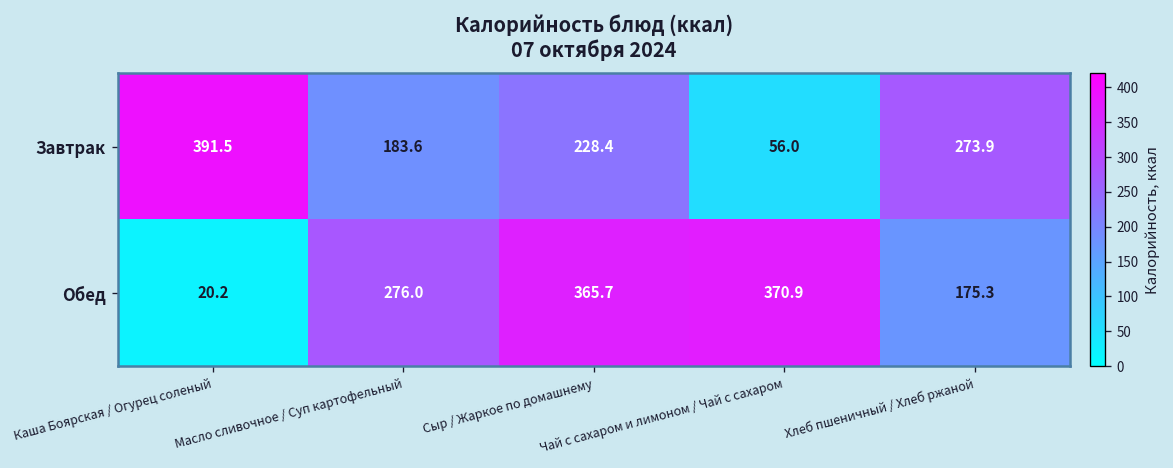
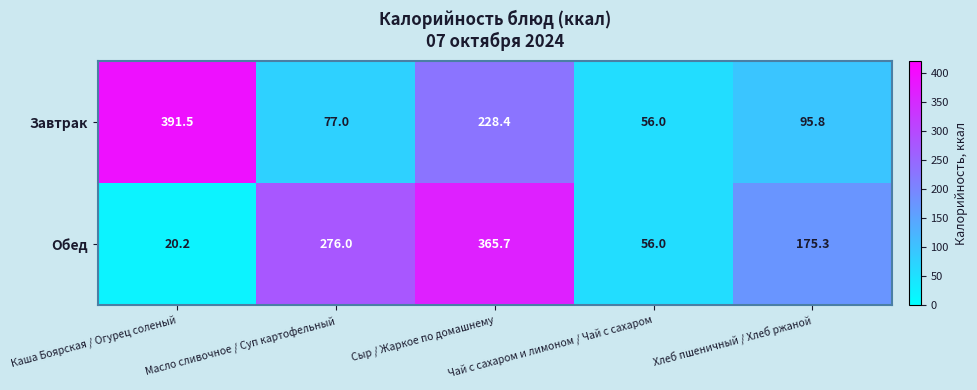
Завтрак, Масло сливочное / Суп картофельный: 183.6 -> 77.0
Завтрак, Хлеб пшеничный / Хлеб ржаной: 273.9 -> 95.8
Обед, Чай с сахаром и лимоном / Чай с сахаром: 370.9 -> 56.0
